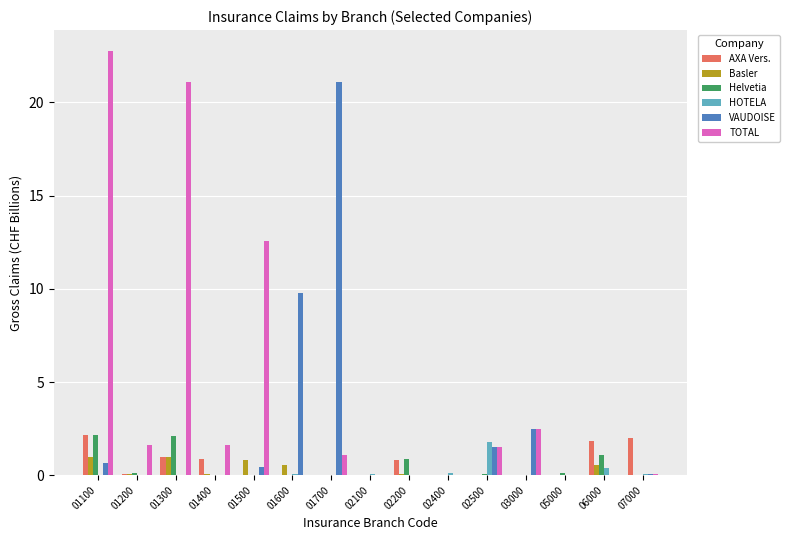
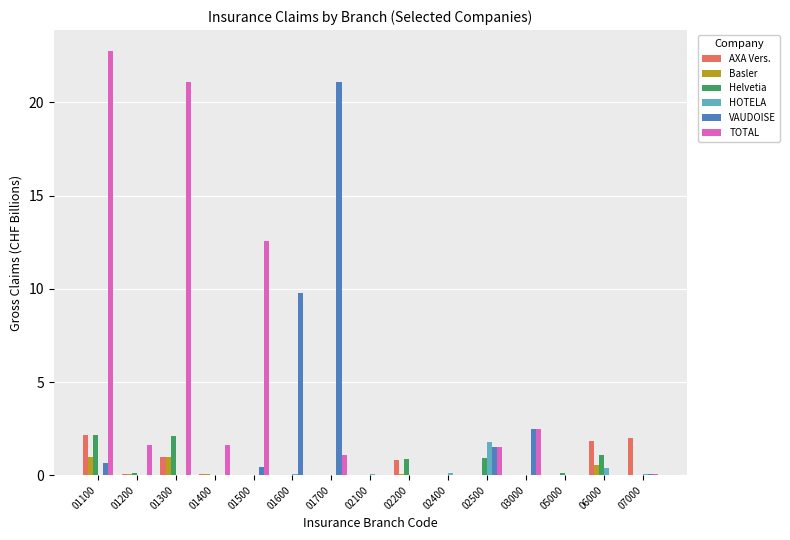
AXA Vers., 01400: 0.8 -> 0.1
Basler, 01500: 0.8 -> 0.0
Basler, 01600: 0.6 -> 0.0
Helvetia, 02500: 0.1 -> 0.9
